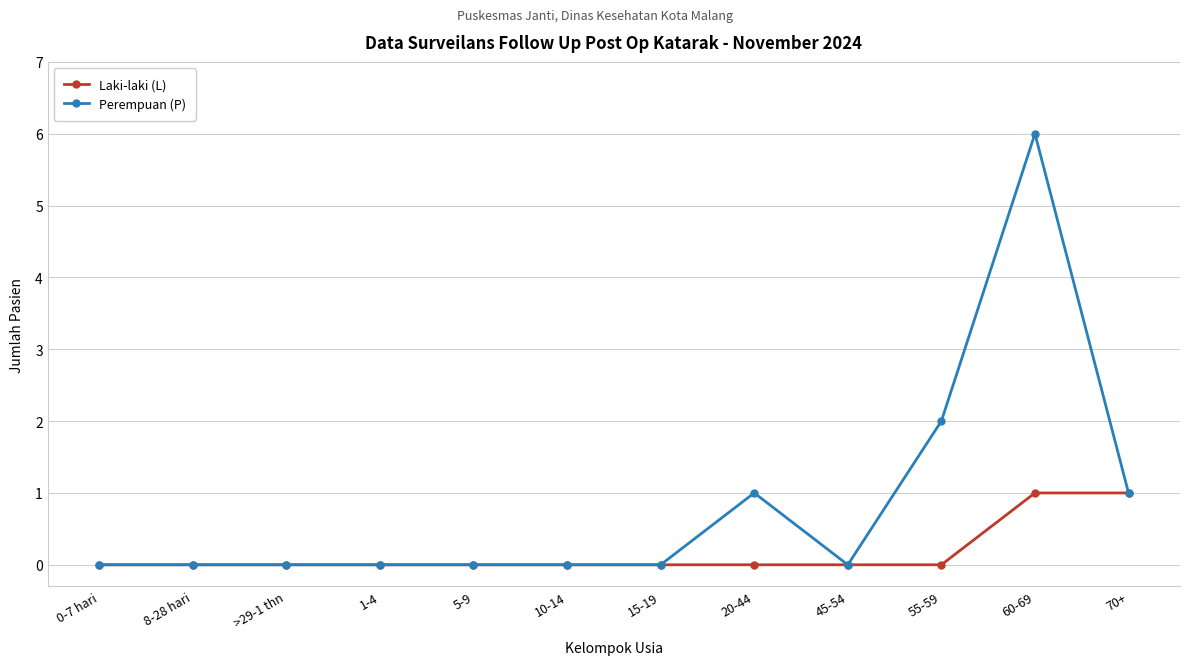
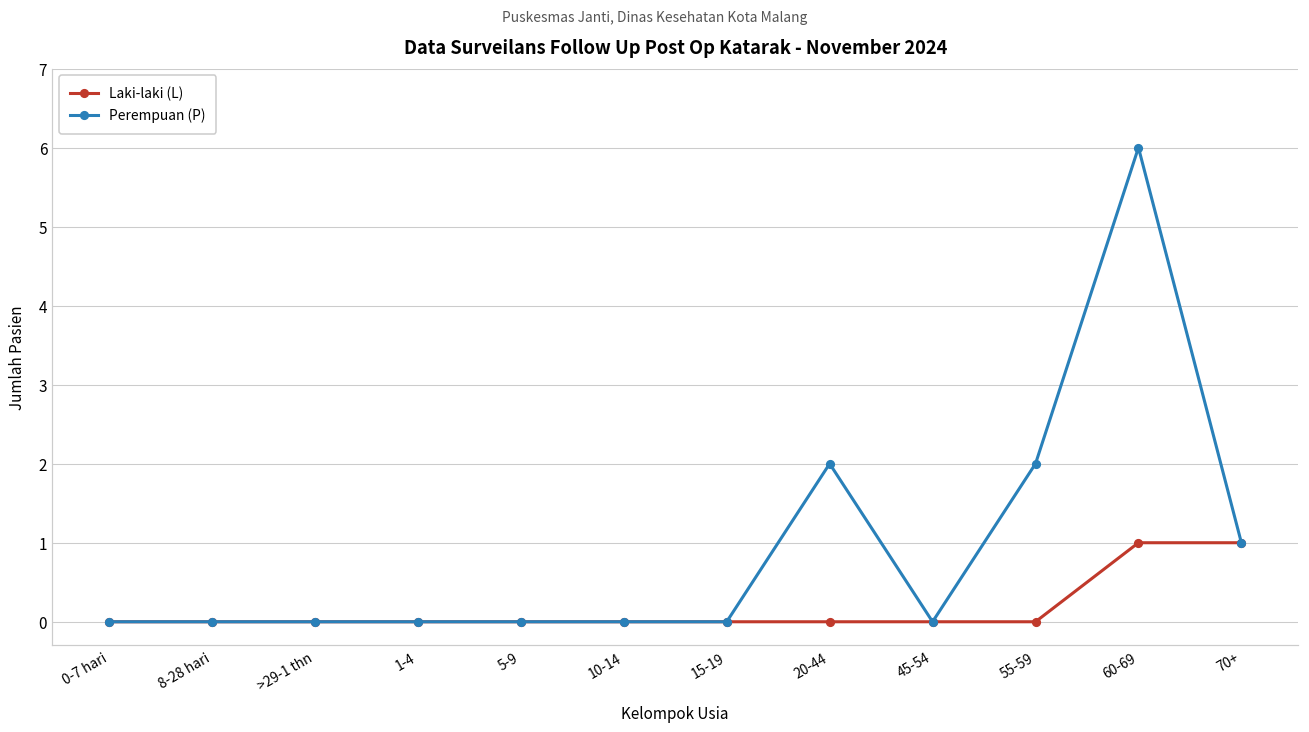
Perempuan (P), 20-44: 1 -> 2
